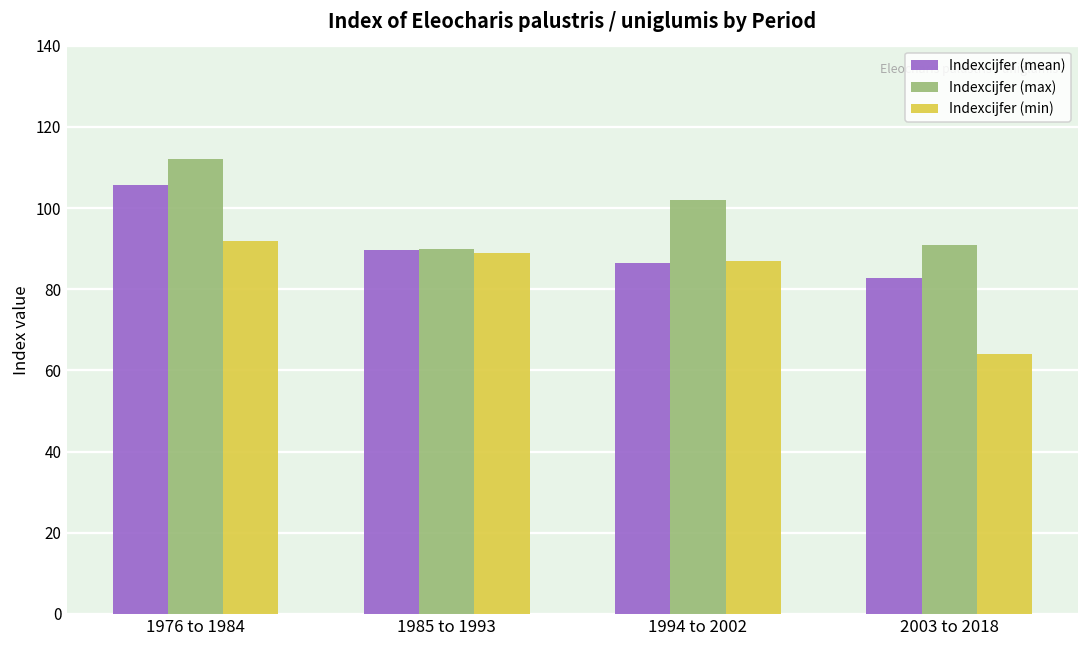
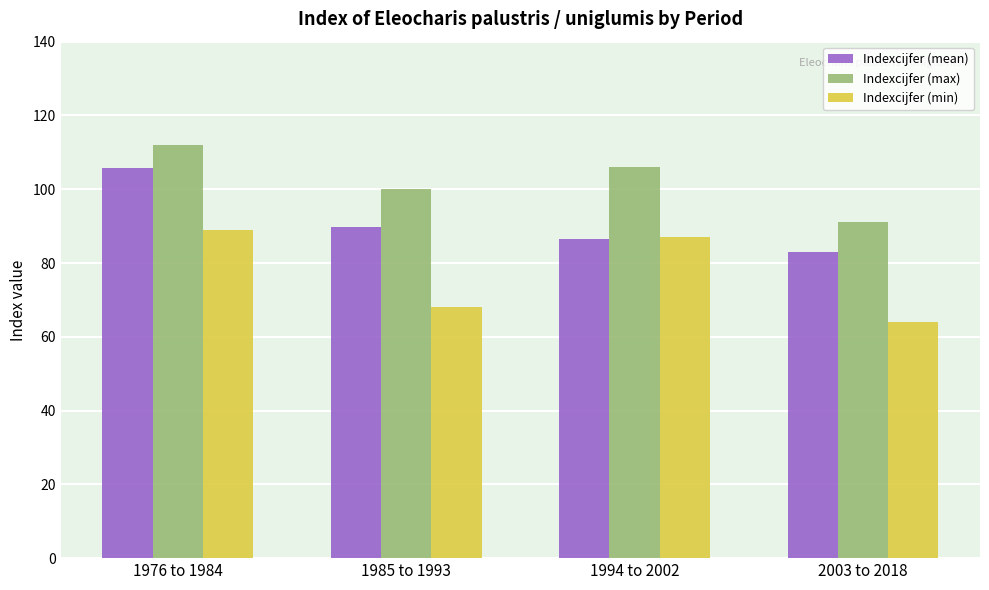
Indexcijfer (min), 1976 to 1984: 92 -> 89
Indexcijfer (max), 1985 to 1993: 90 -> 100
Indexcijfer (min), 1985 to 1993: 89 -> 68
Indexcijfer (max), 1994 to 2002: 102 -> 106
